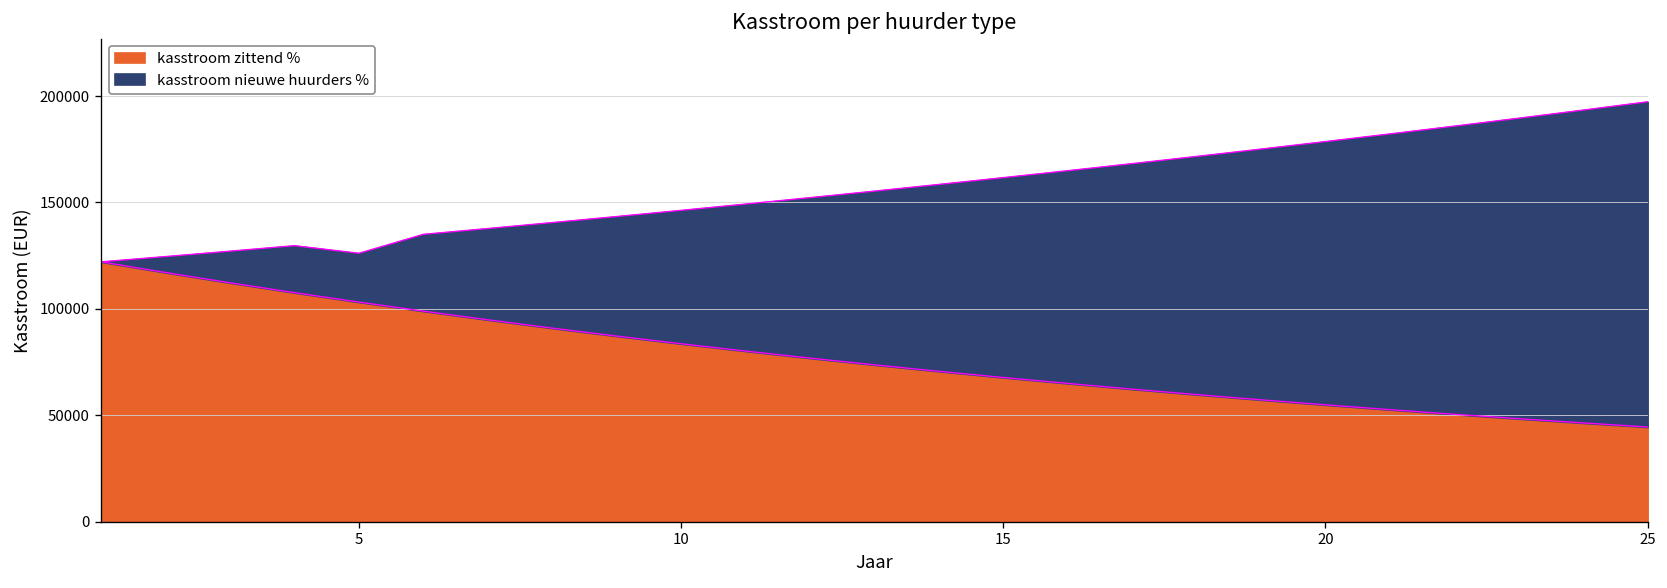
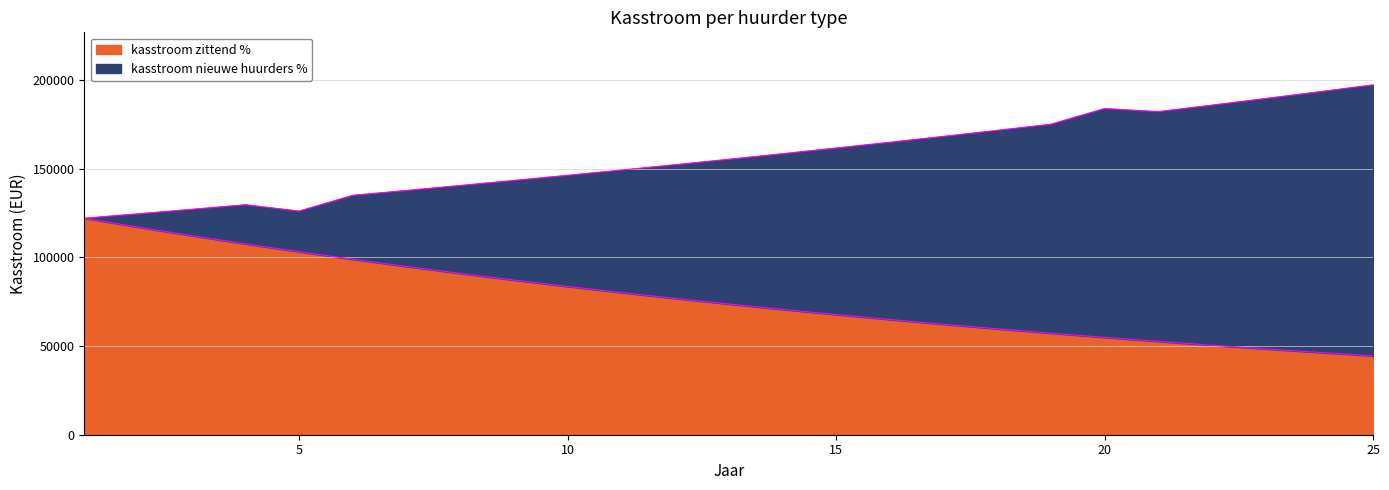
kasstroom nieuwe huurders %, 20: 124000 -> 129000
